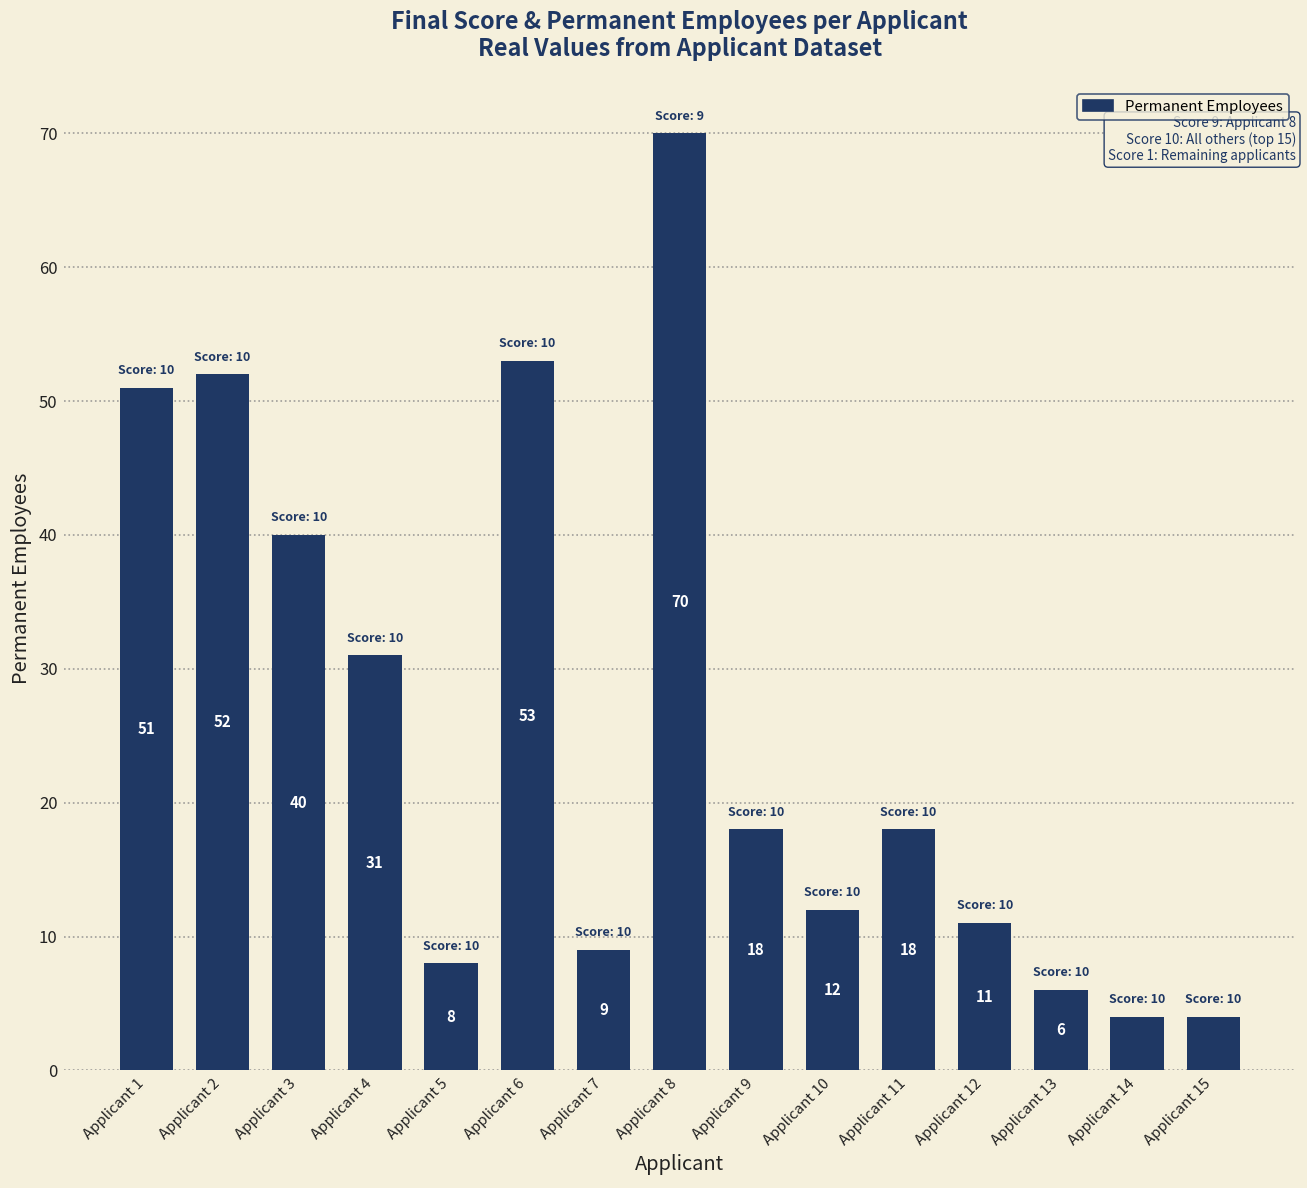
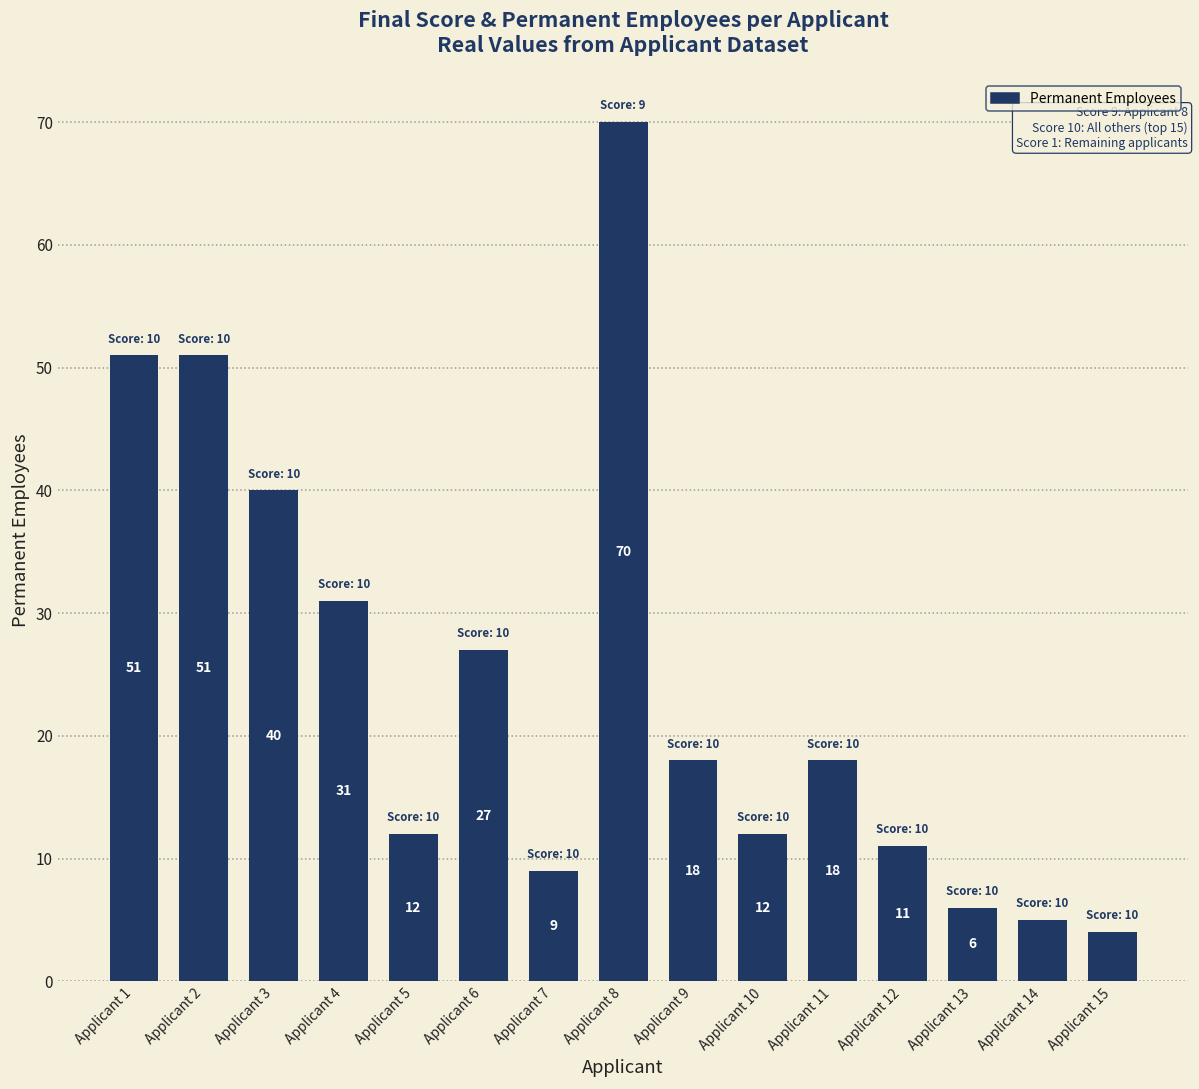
Applicant 2: 52 -> 51
Applicant 5: 8 -> 12
Applicant 6: 53 -> 27
Applicant 14: 4 -> 5
